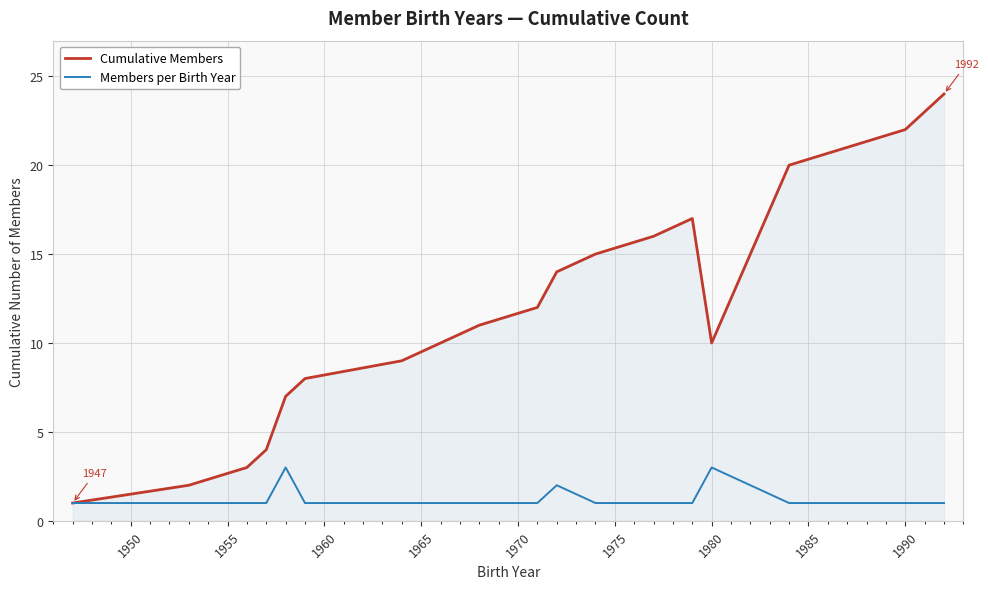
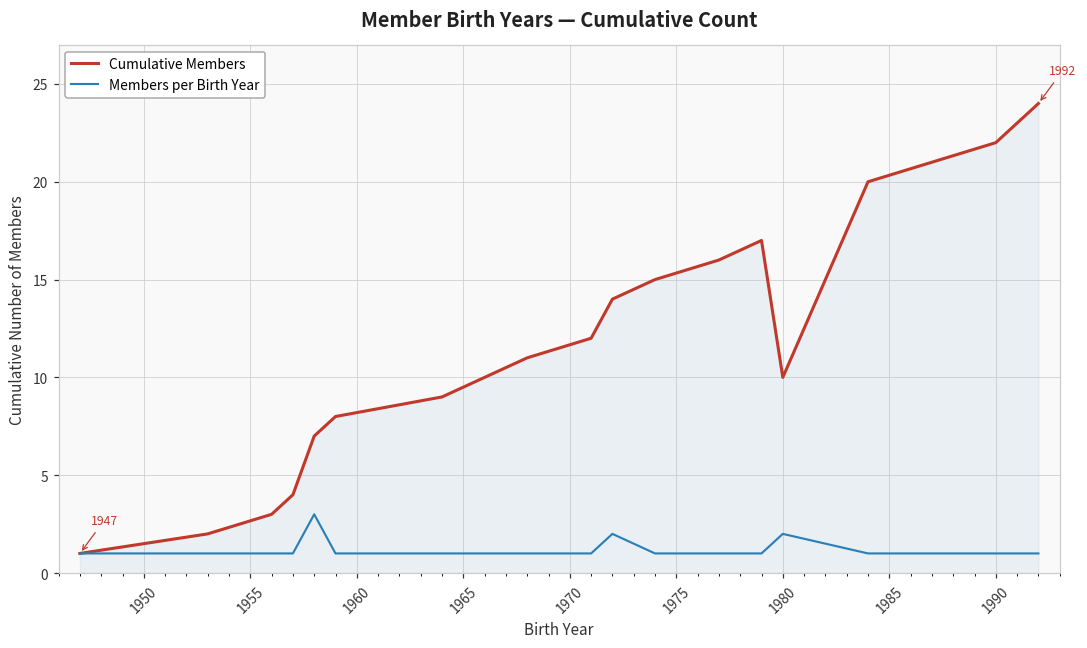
Members per Birth Year, 1980: 3 -> 2
